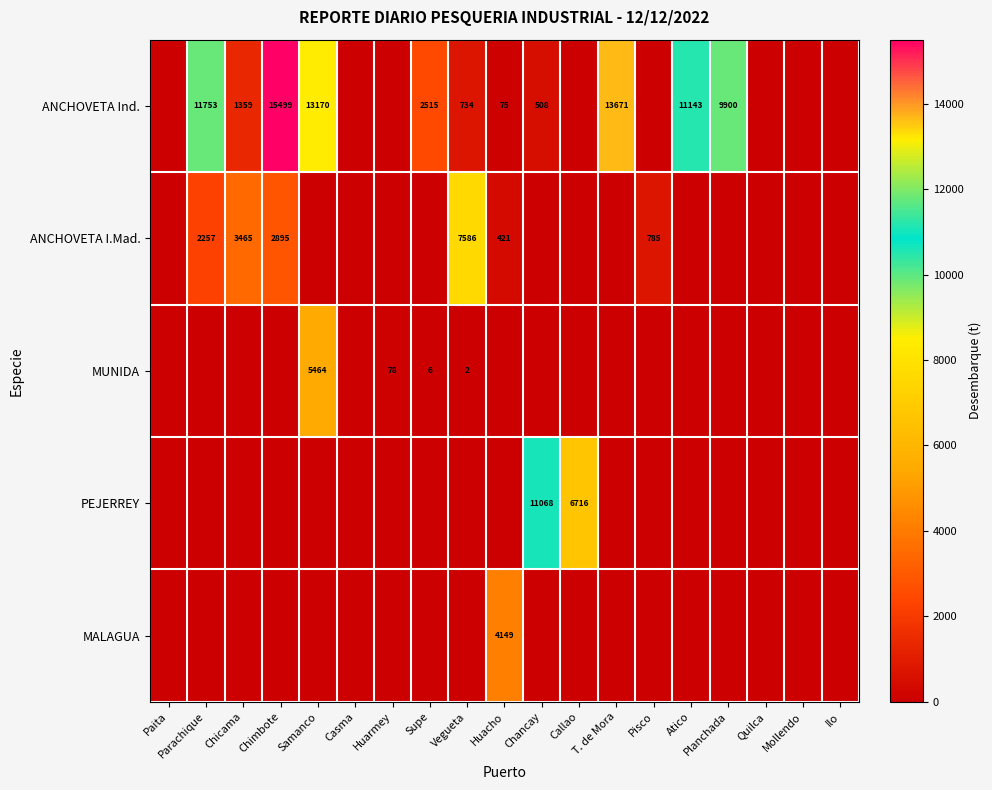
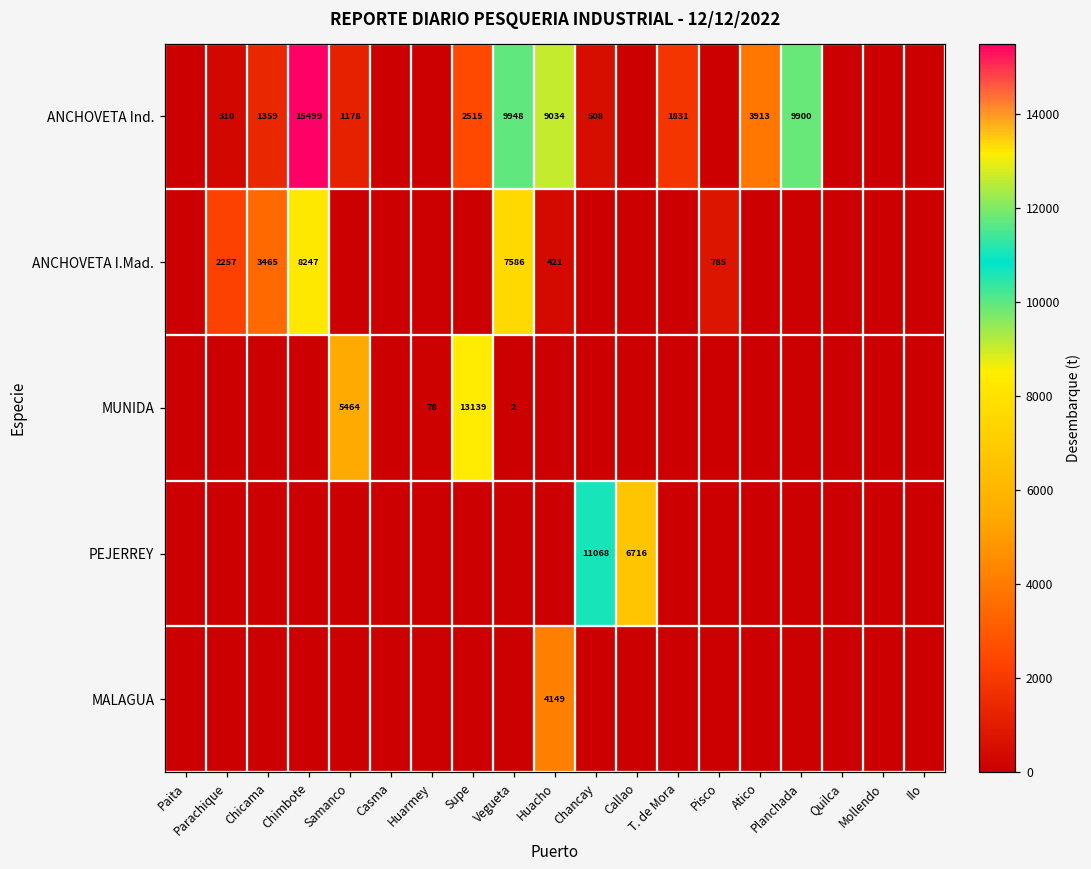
ANCHOVETA Ind., Parachique: 11753 -> 310
ANCHOVETA Ind., Samanco: 13170 -> 1178
ANCHOVETA Ind., Vegueta: 734 -> 9948
ANCHOVETA Ind., Huacho: 75 -> 9034
ANCHOVETA Ind., T. de Mora: 13671 -> 1831
ANCHOVETA Ind., Atico: 11143 -> 3913
ANCHOVETA I.Mad., Chimbote: 2895 -> 8247
MUNIDA, Supe: 6 -> 13139
